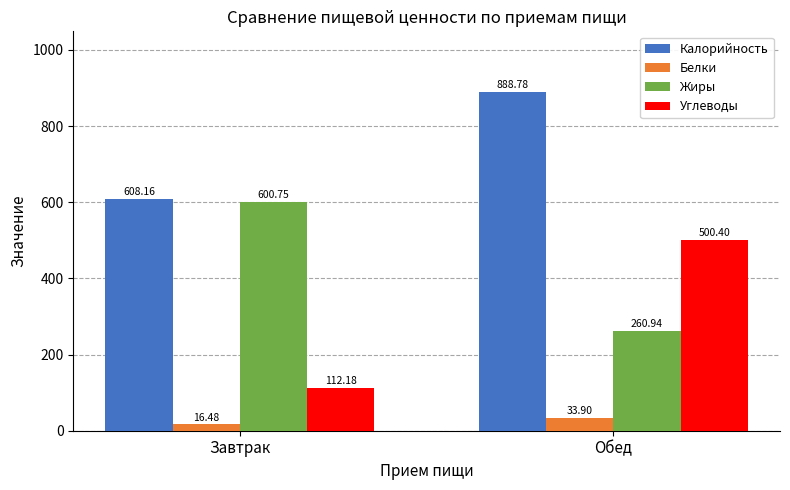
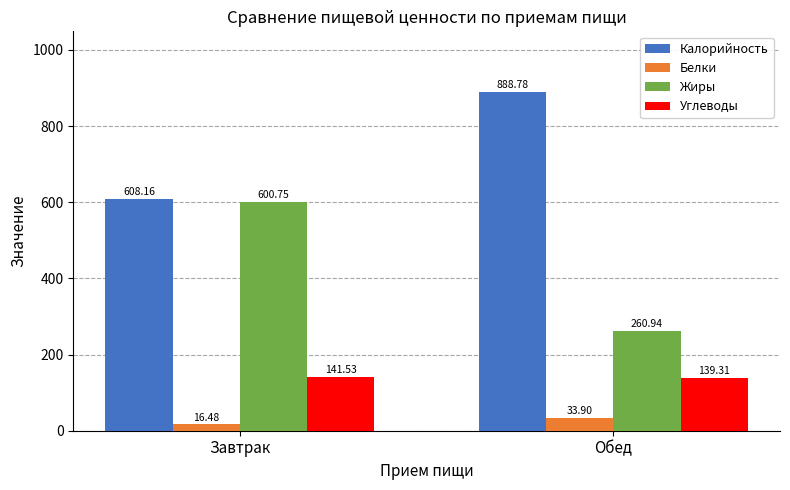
Углеводы, Завтрак: 112.18 -> 141.53
Углеводы, Обед: 500.40 -> 139.31
